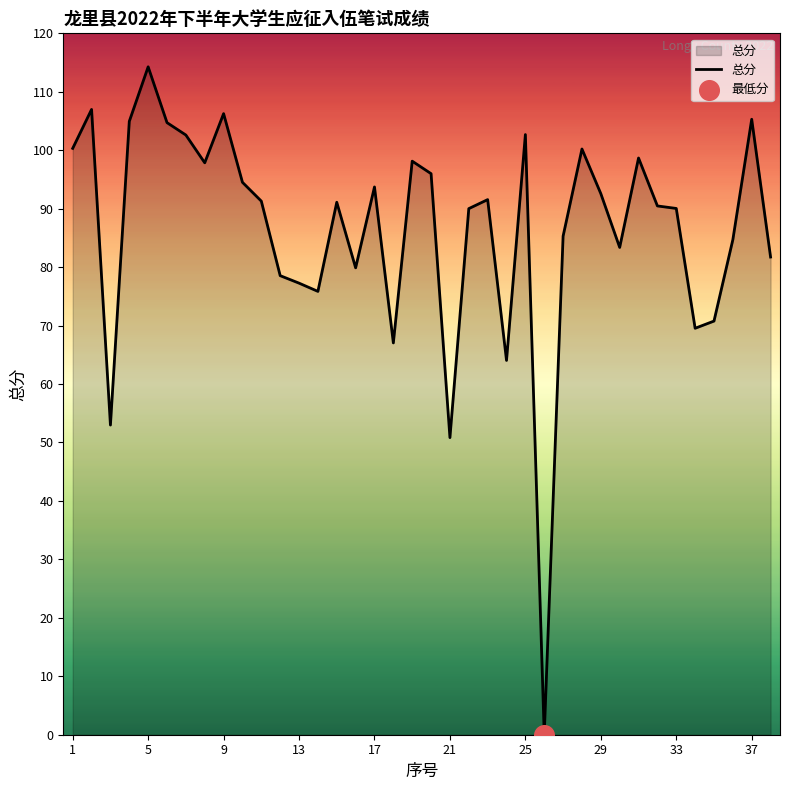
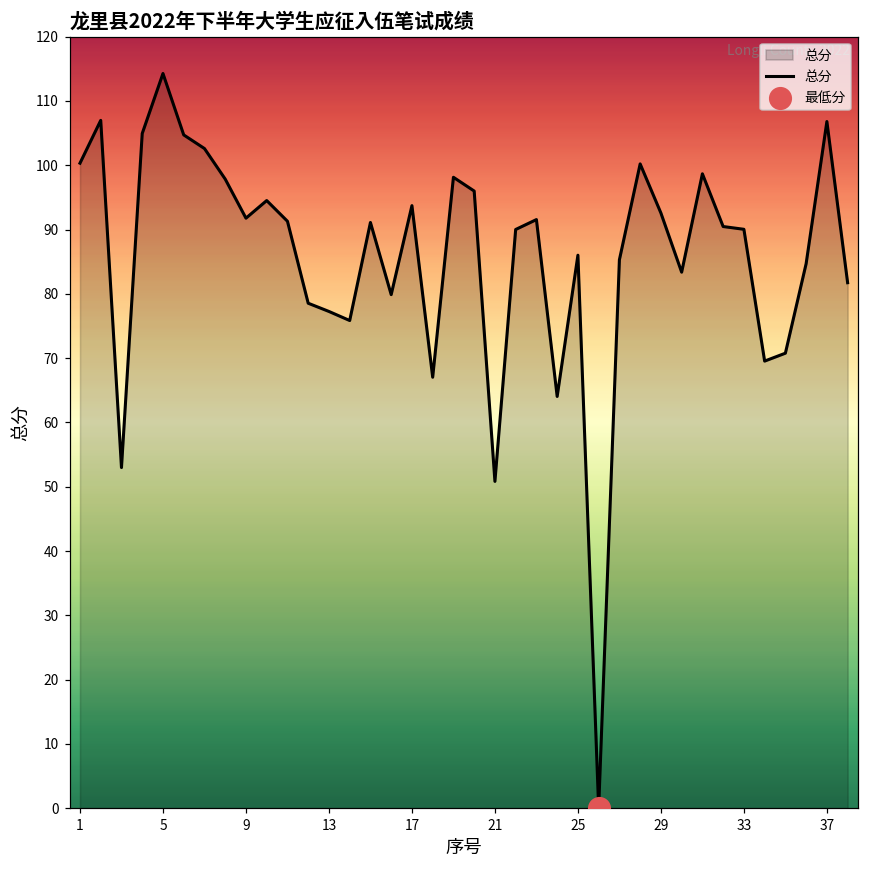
总分, 9: 106 -> 92
总分, 25: 103 -> 86
总分, 37: 105 -> 107
